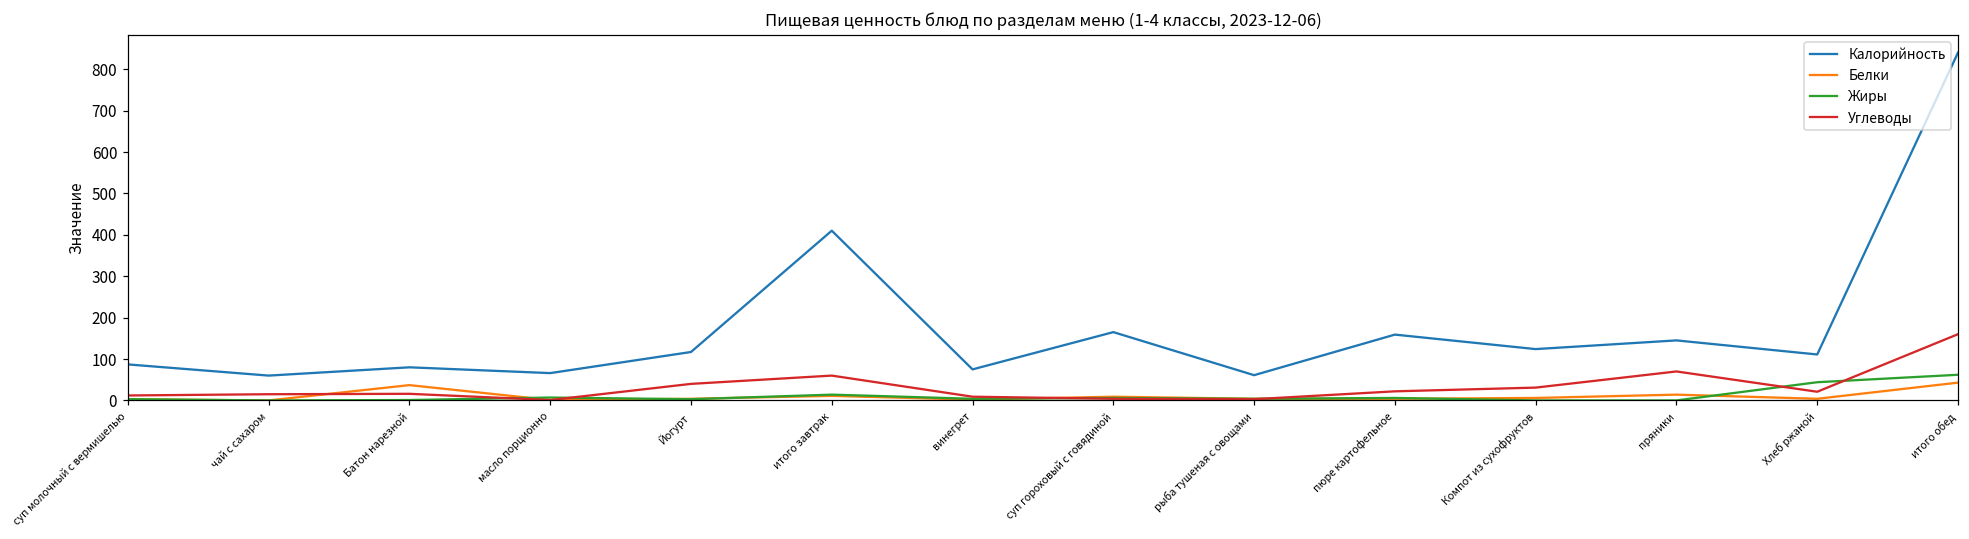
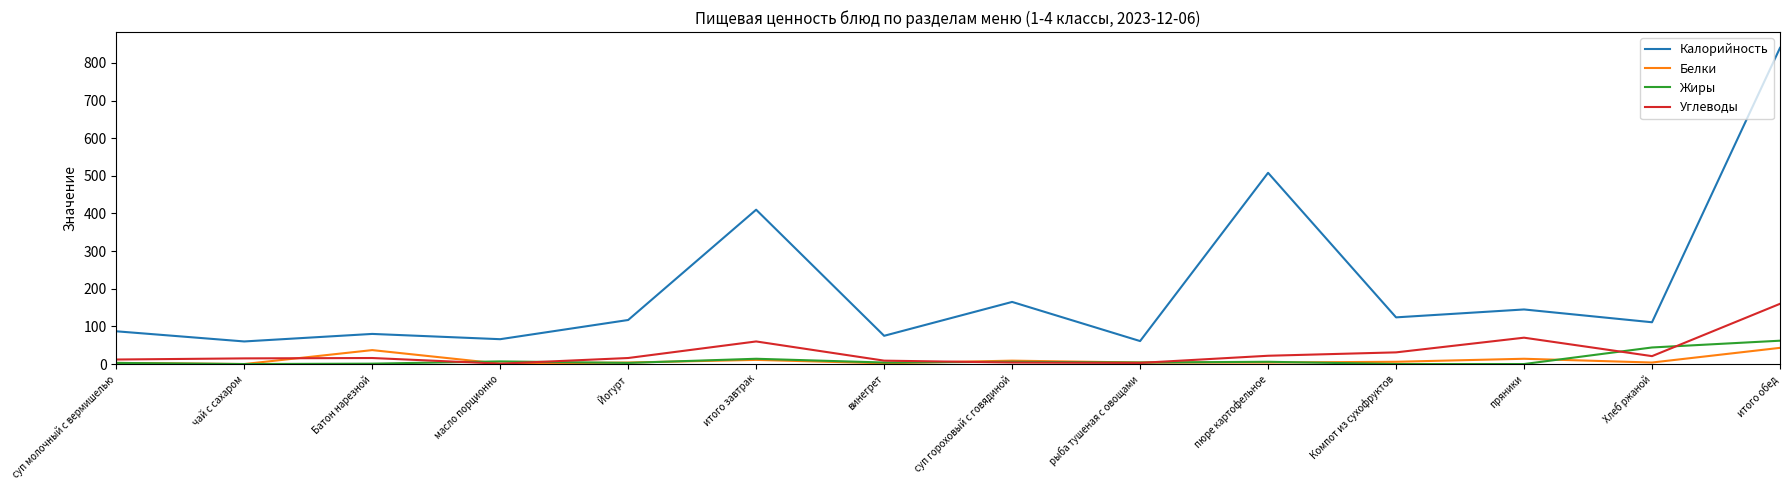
Углеводы, Йогурт: 40 -> 20
Калорийность, пюре картофельное: 160 -> 510
